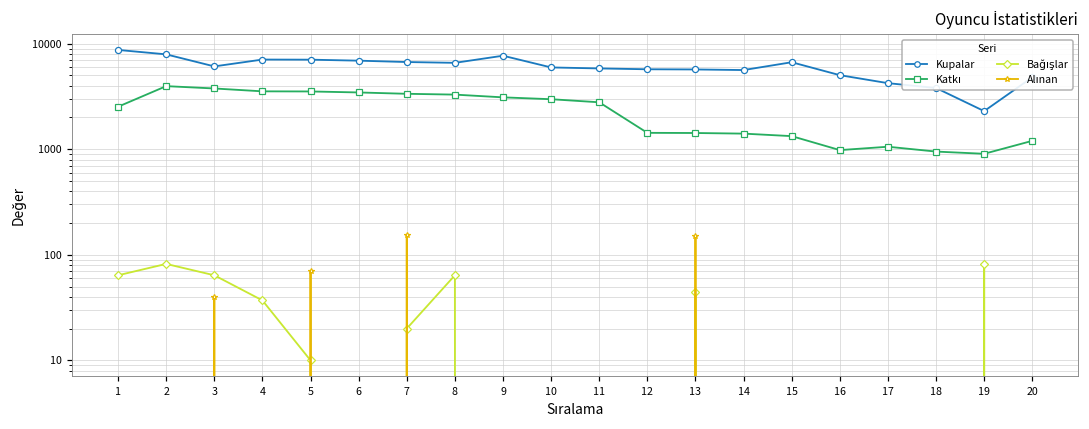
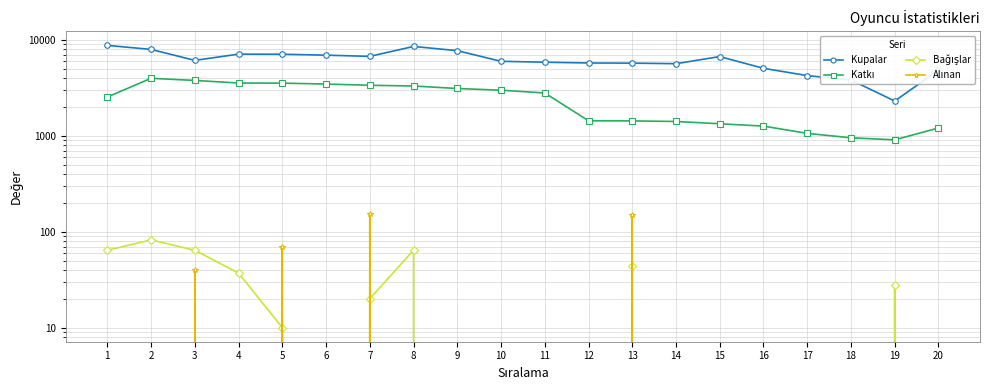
Kupalar, 8: 7000 -> 9000
Katkı, 16: 1000 -> 1300
Bağışlar, 19: 80 -> 28
